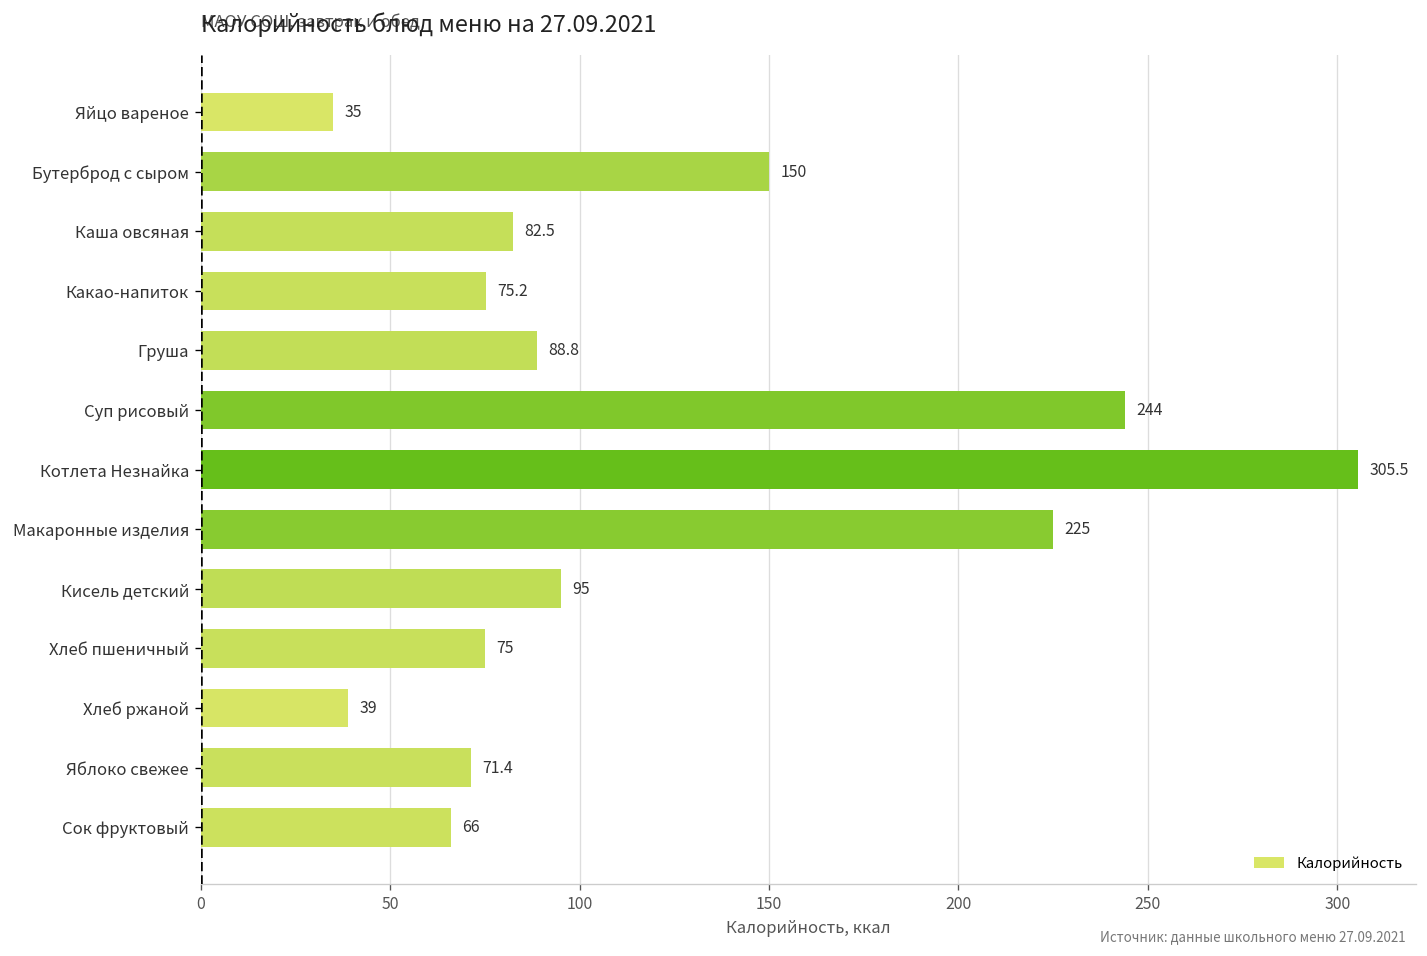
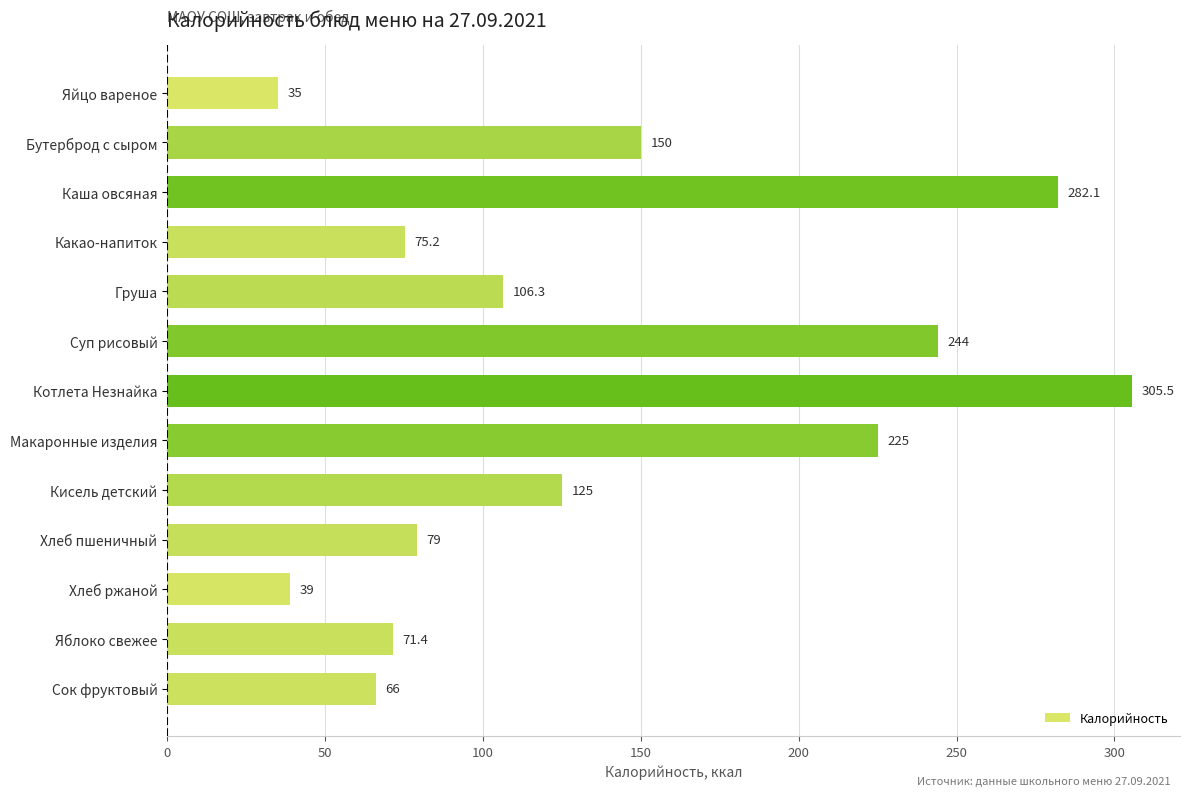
Каша овсяная: 82.5 -> 282.1
Груша: 88.8 -> 106.3
Кисель детский: 95 -> 125
Хлеб пшеничный: 75 -> 79
